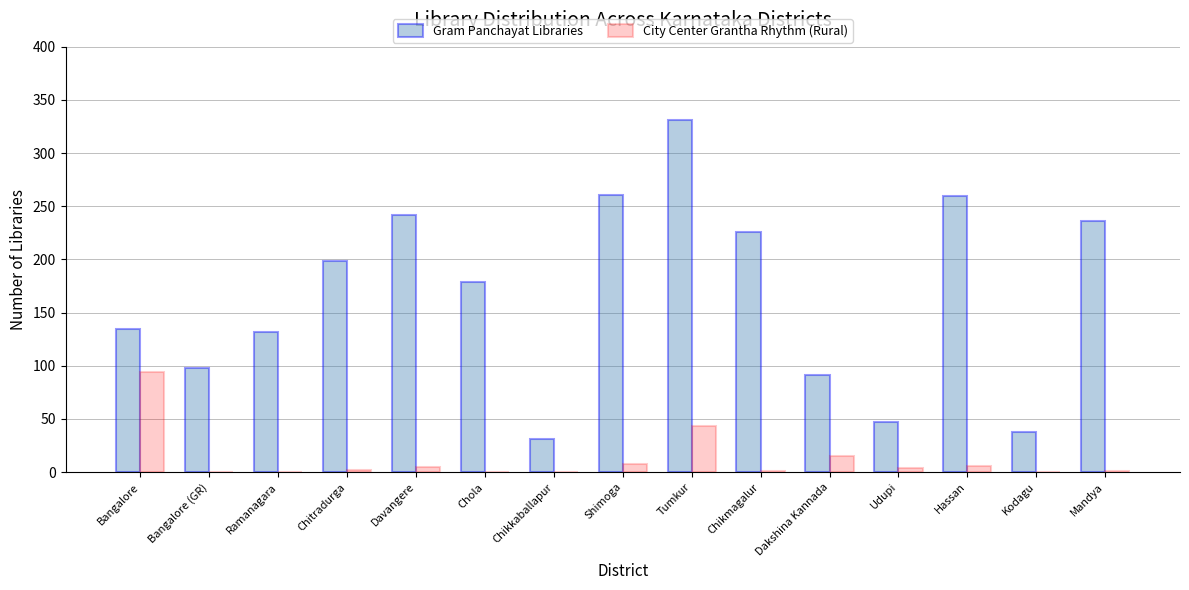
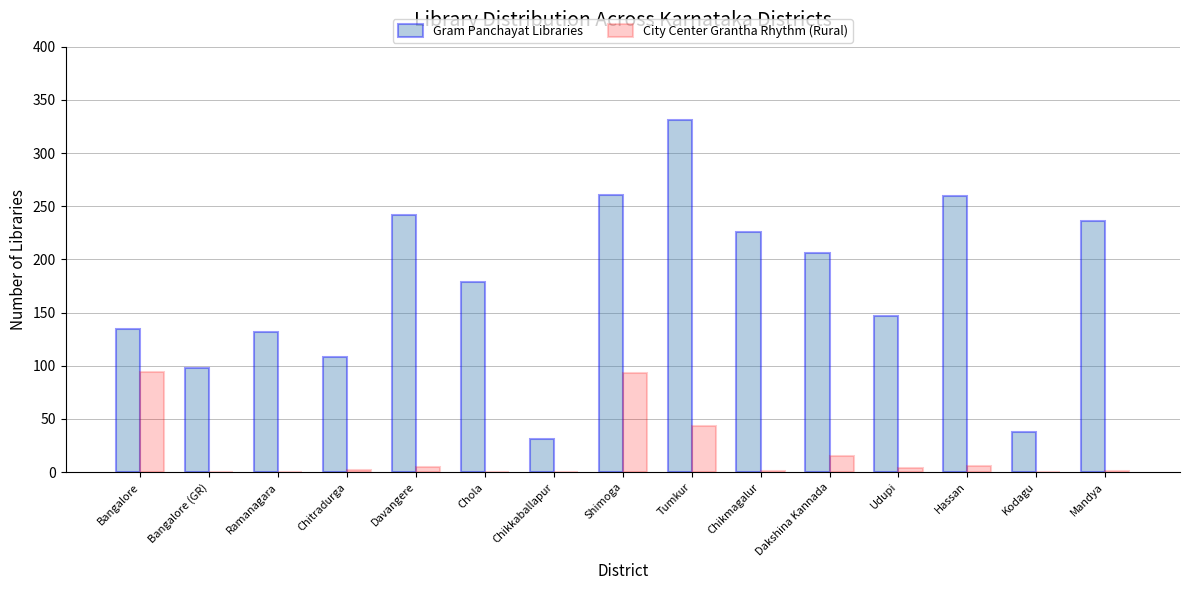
Gram Panchayat Libraries, Chitradurga: 199 -> 108
City Center Grantha Rhythm (Rural), Shimoga: 8 -> 93
Gram Panchayat Libraries, Dakshina Kannada: 91 -> 206
Gram Panchayat Libraries, Udupi: 47 -> 147
